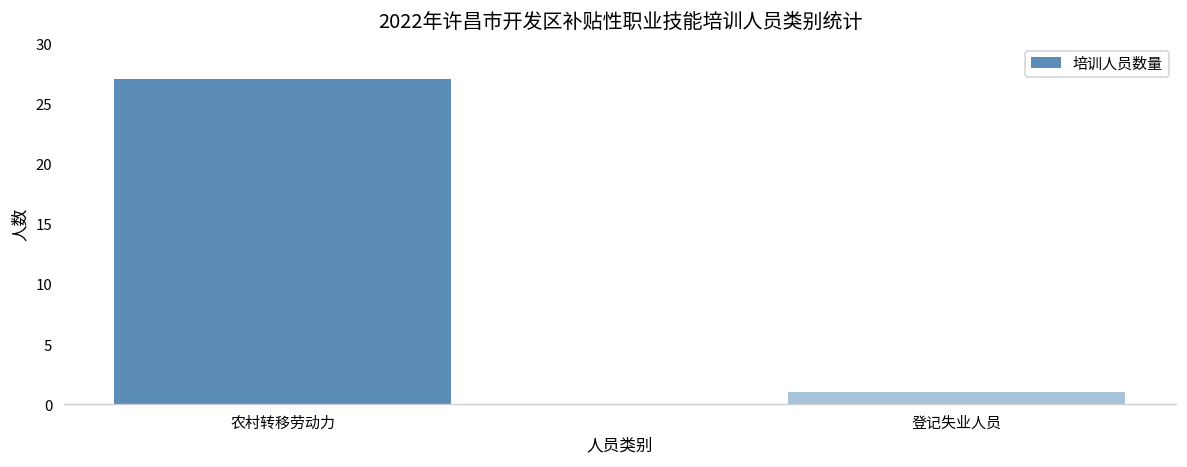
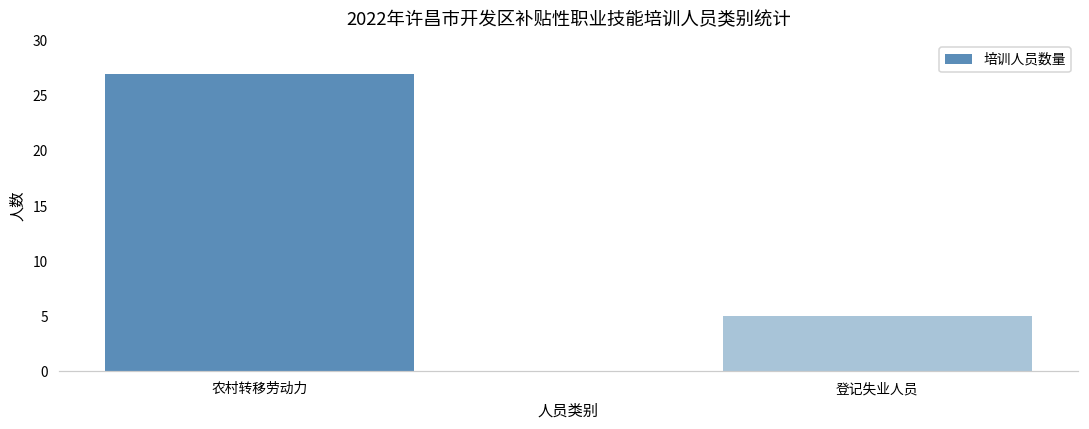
登记失业人员: 1 -> 5
